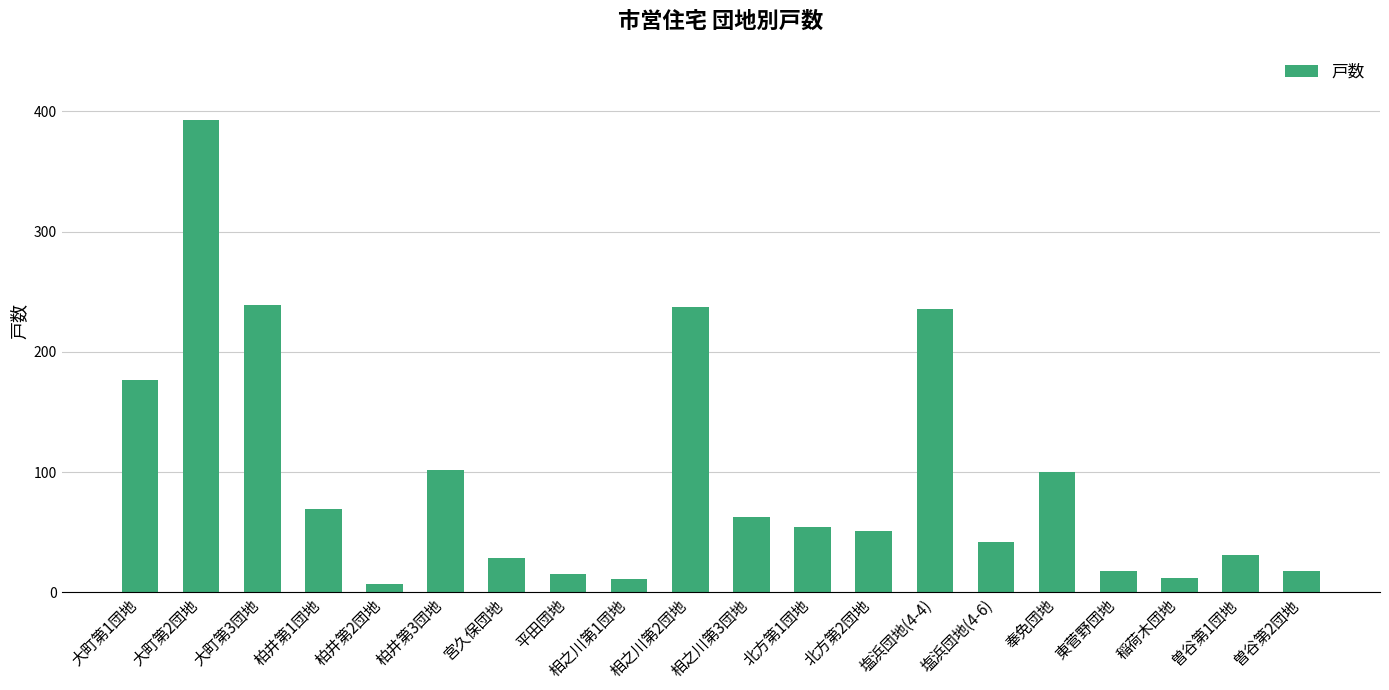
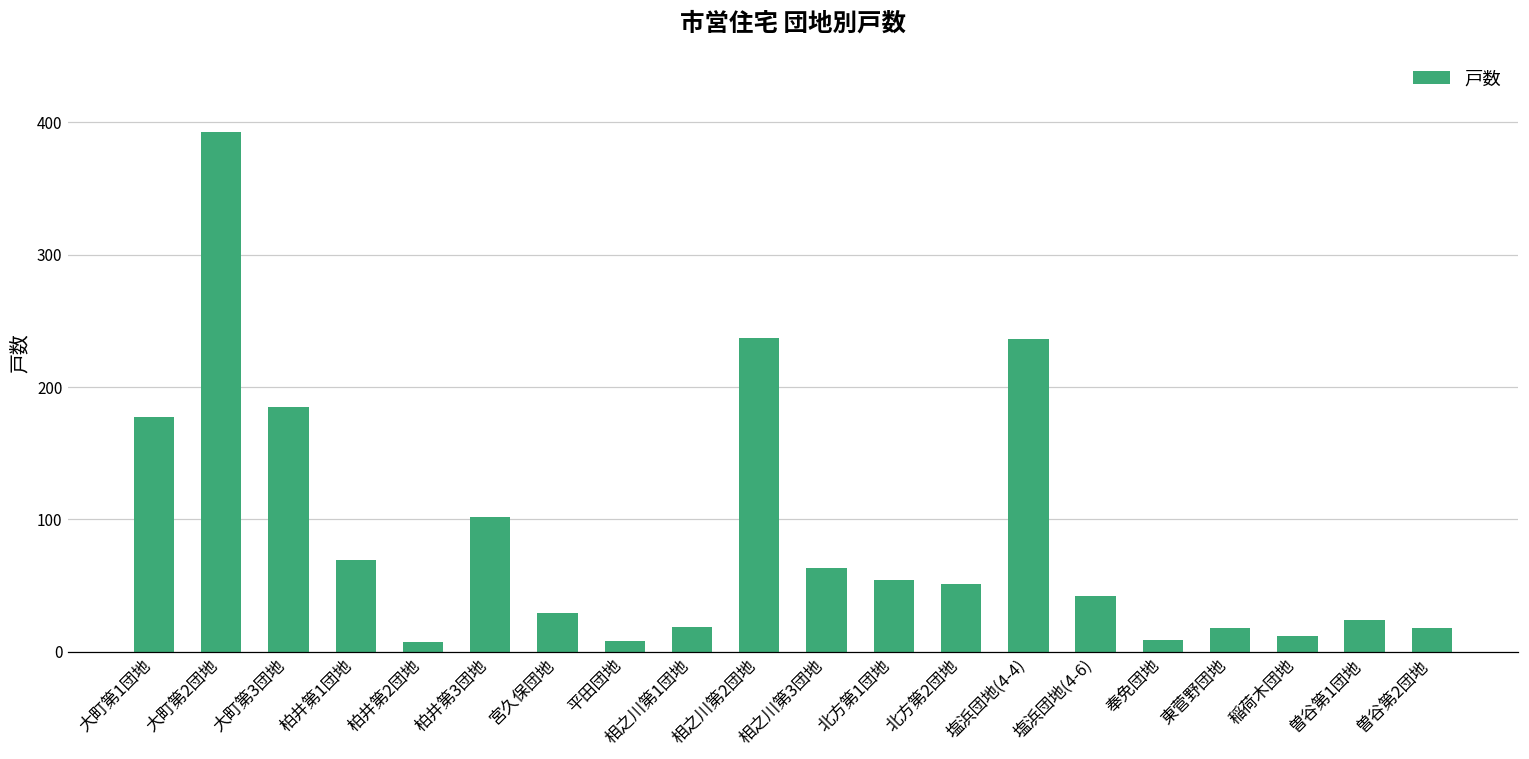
大町第3団地: 239 -> 185
平田団地: 15 -> 8
相之川第1団地: 11 -> 19
奉免団地: 100 -> 9
曽谷第1団地: 31 -> 24
